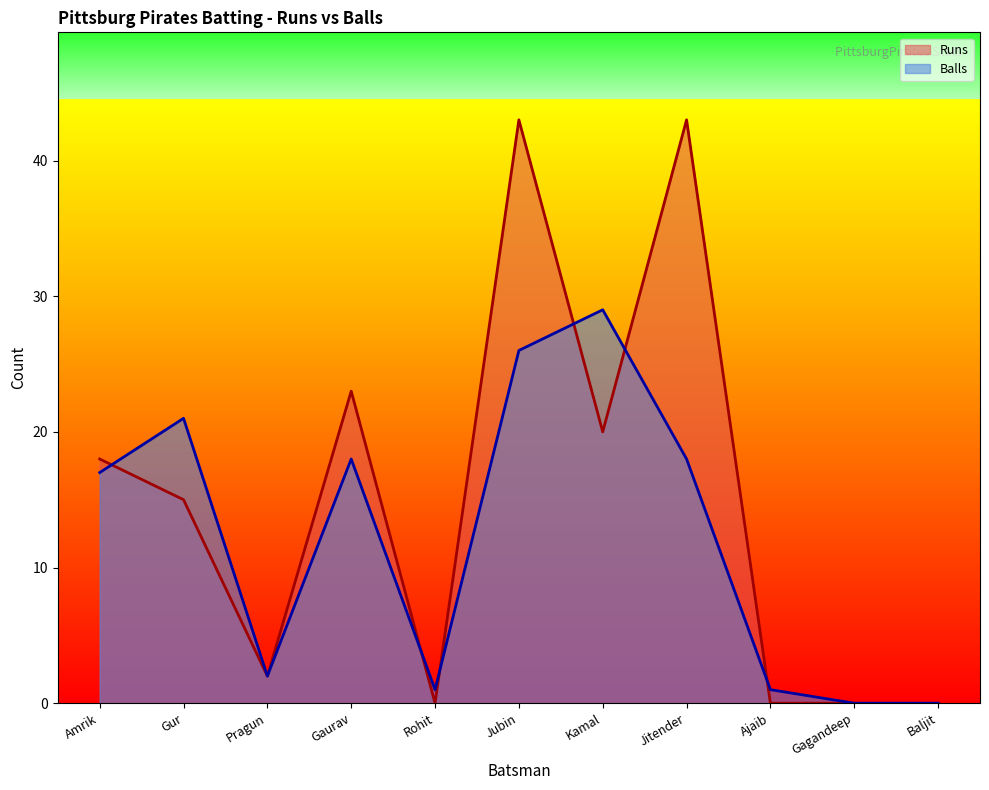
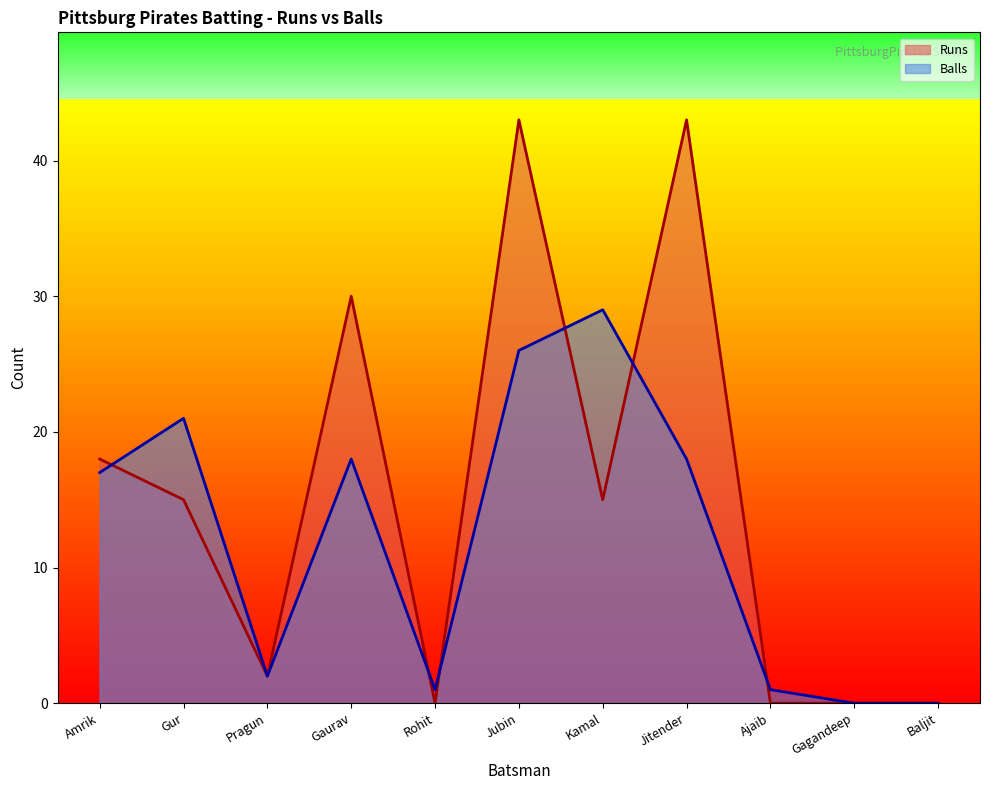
Runs, Gaurav: 23 -> 30
Runs, Kamal: 20 -> 15
